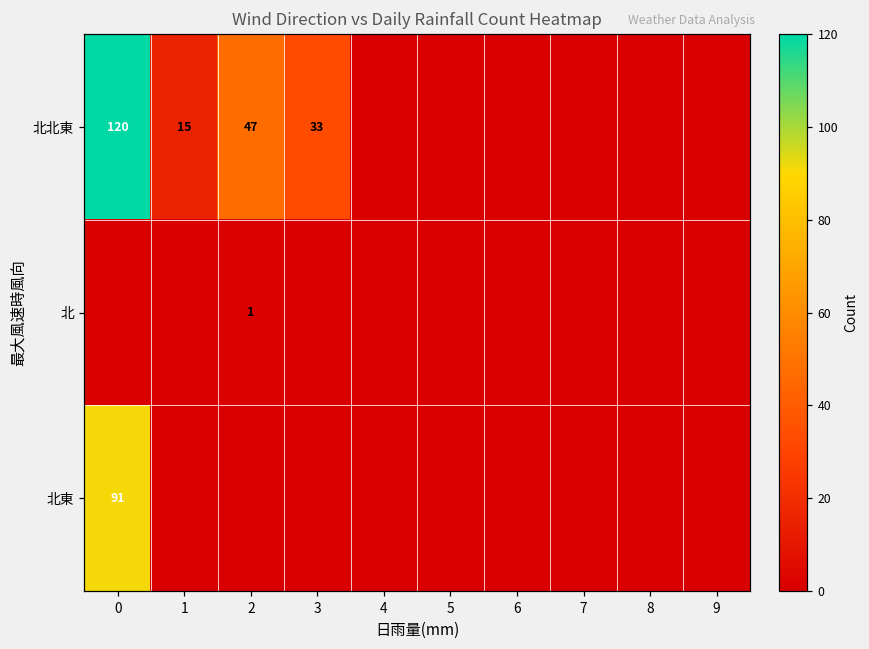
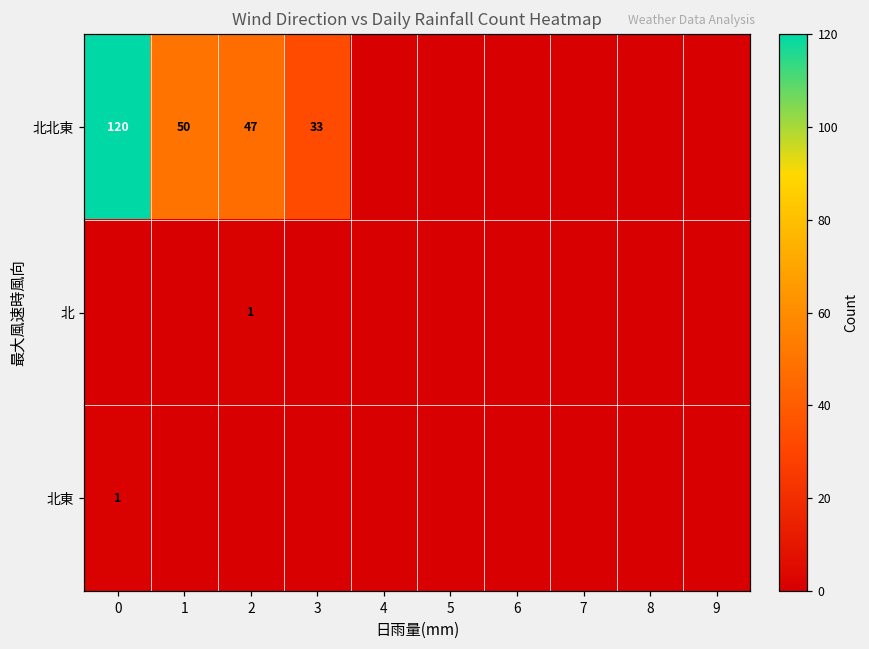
北北東, 1: 15 -> 50
北東, 0: 91 -> 1
